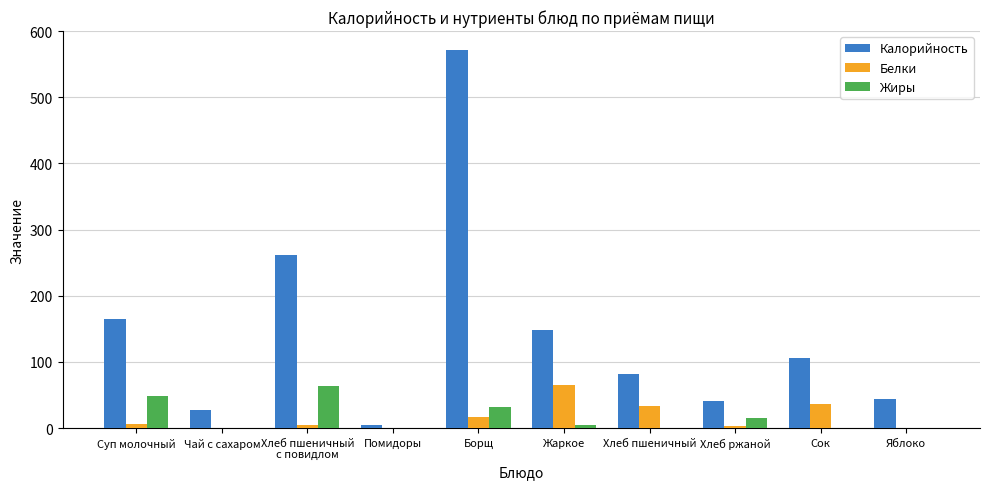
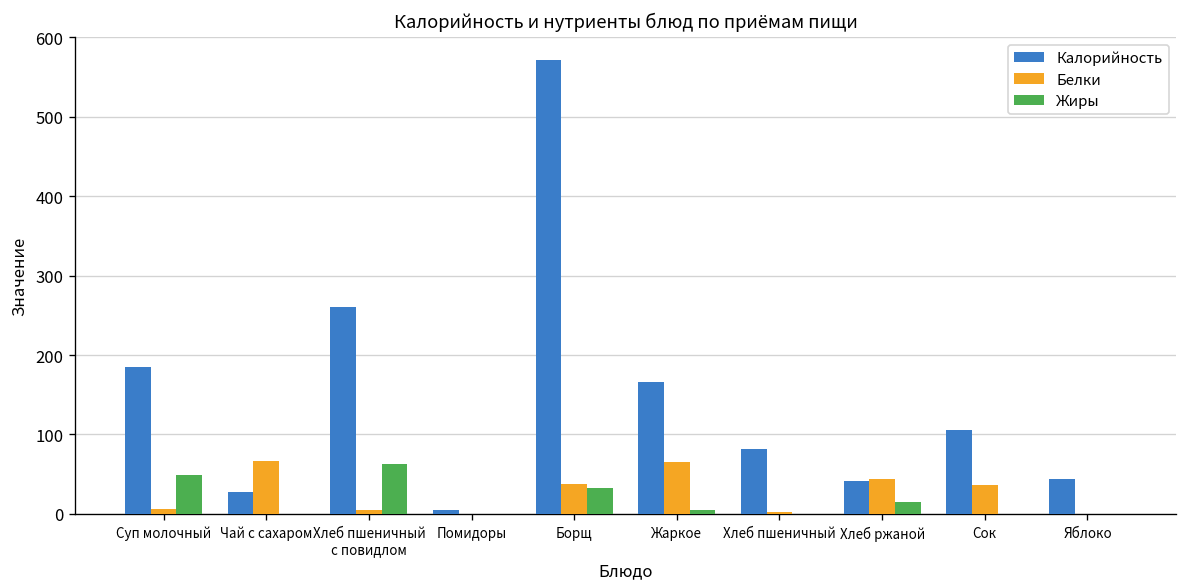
Калорийность, Суп молочный: 170 -> 190
Белки, Чай с сахаром: 0 -> 70
Белки, Борщ: 20 -> 40
Калорийность, Жаркое: 150 -> 170
Белки, Хлеб пшеничный: 30 -> 0
Белки, Хлеб ржаной: 0 -> 40
